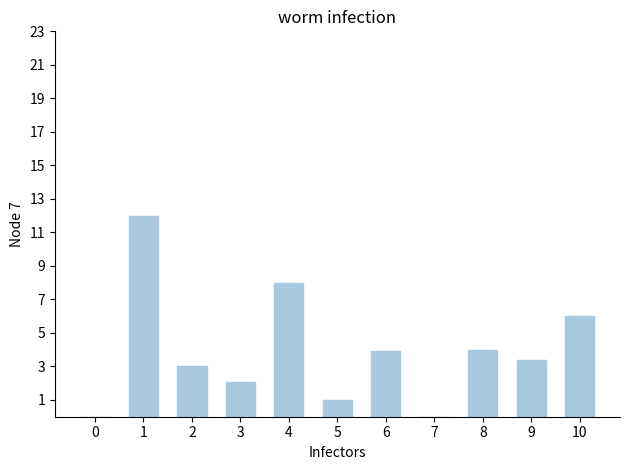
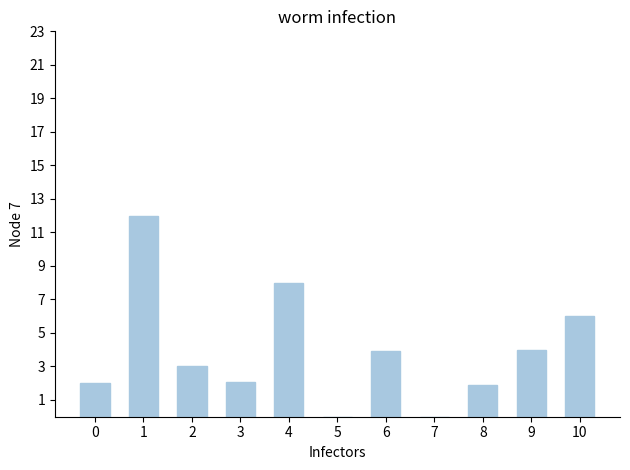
0: 0 -> 2
5: 1 -> 0
8: 4.0 -> 1.9
9: 3.4 -> 4.0
